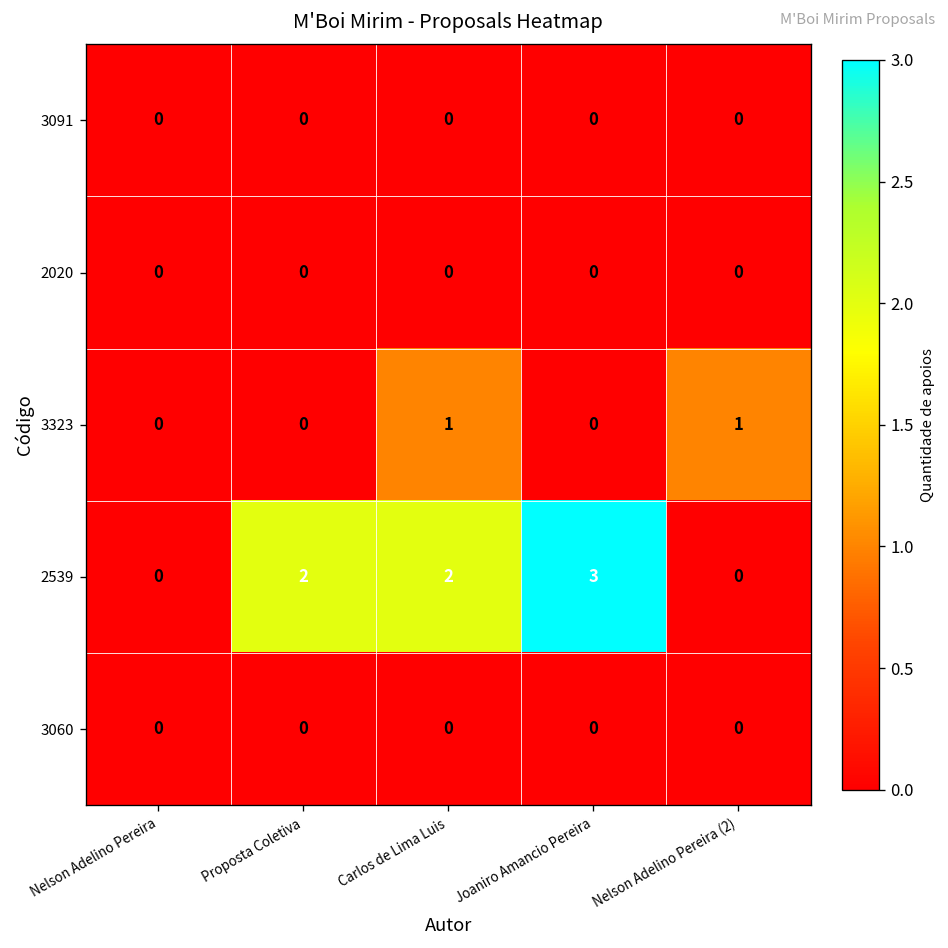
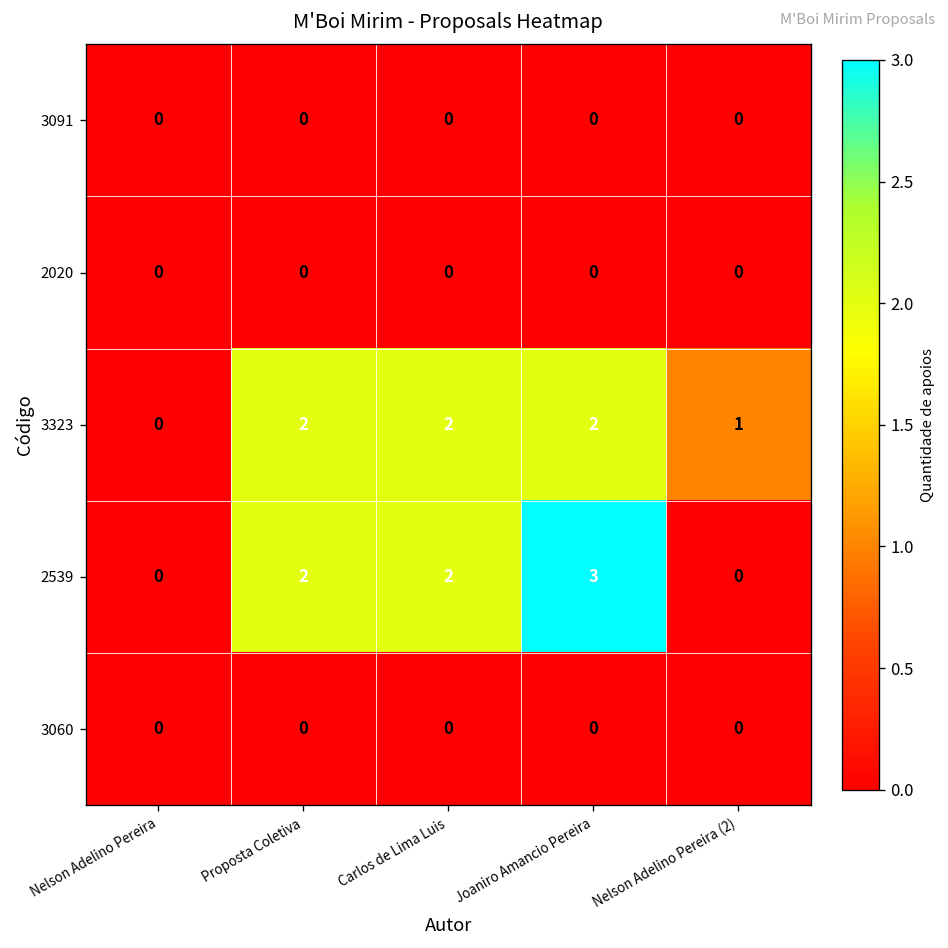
3323, Proposta Coletiva: 0 -> 2
3323, Carlos de Lima Luis: 1 -> 2
3323, Joaniro Amancio Pereira: 0 -> 2
